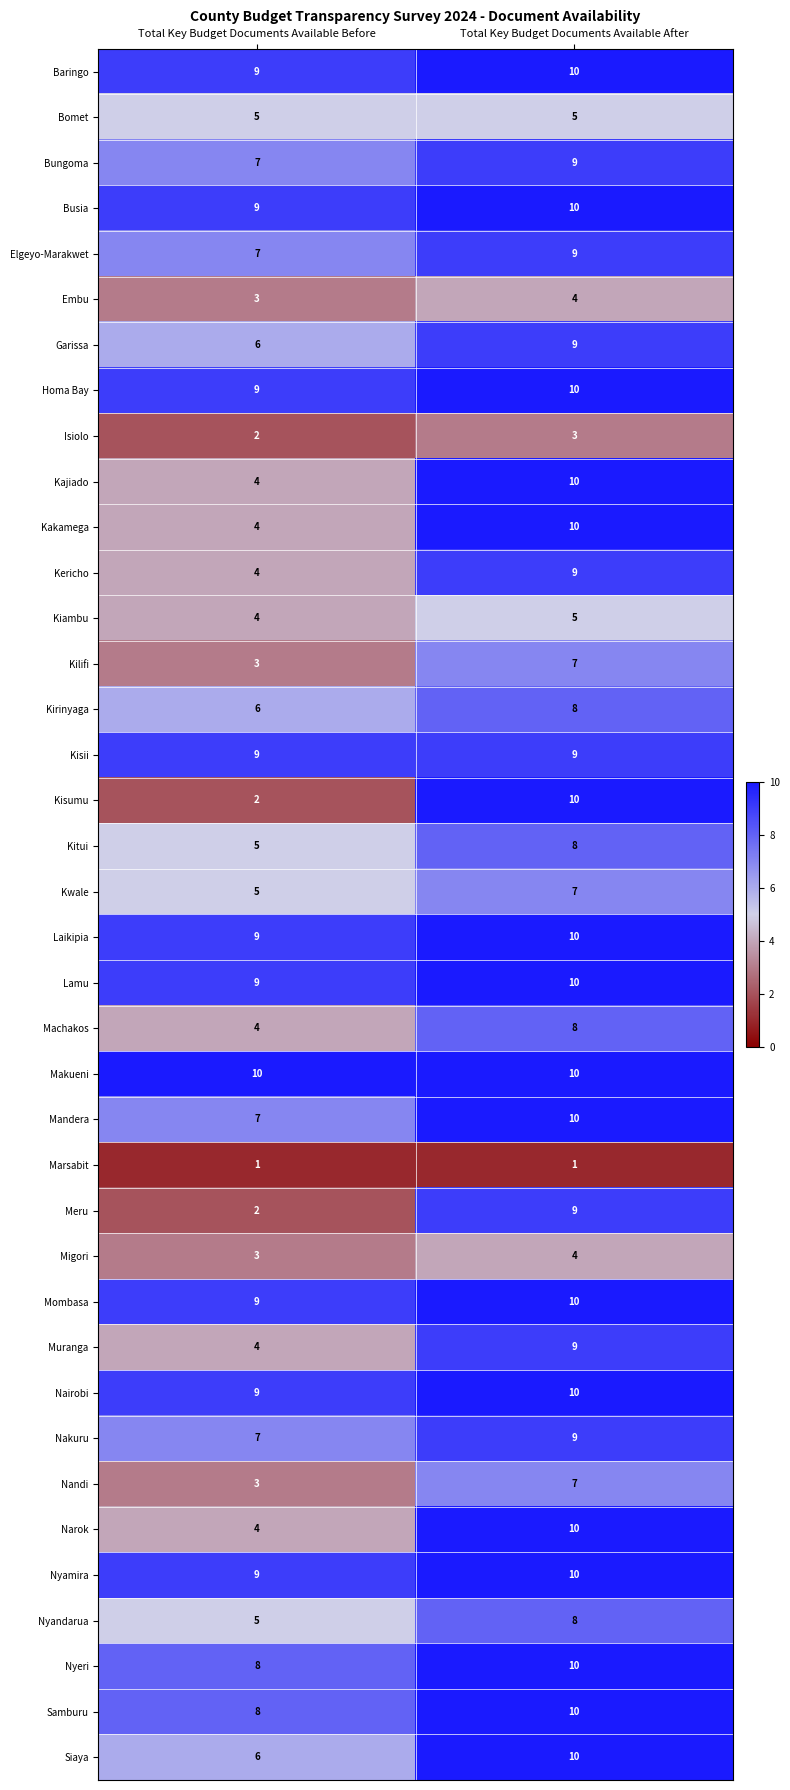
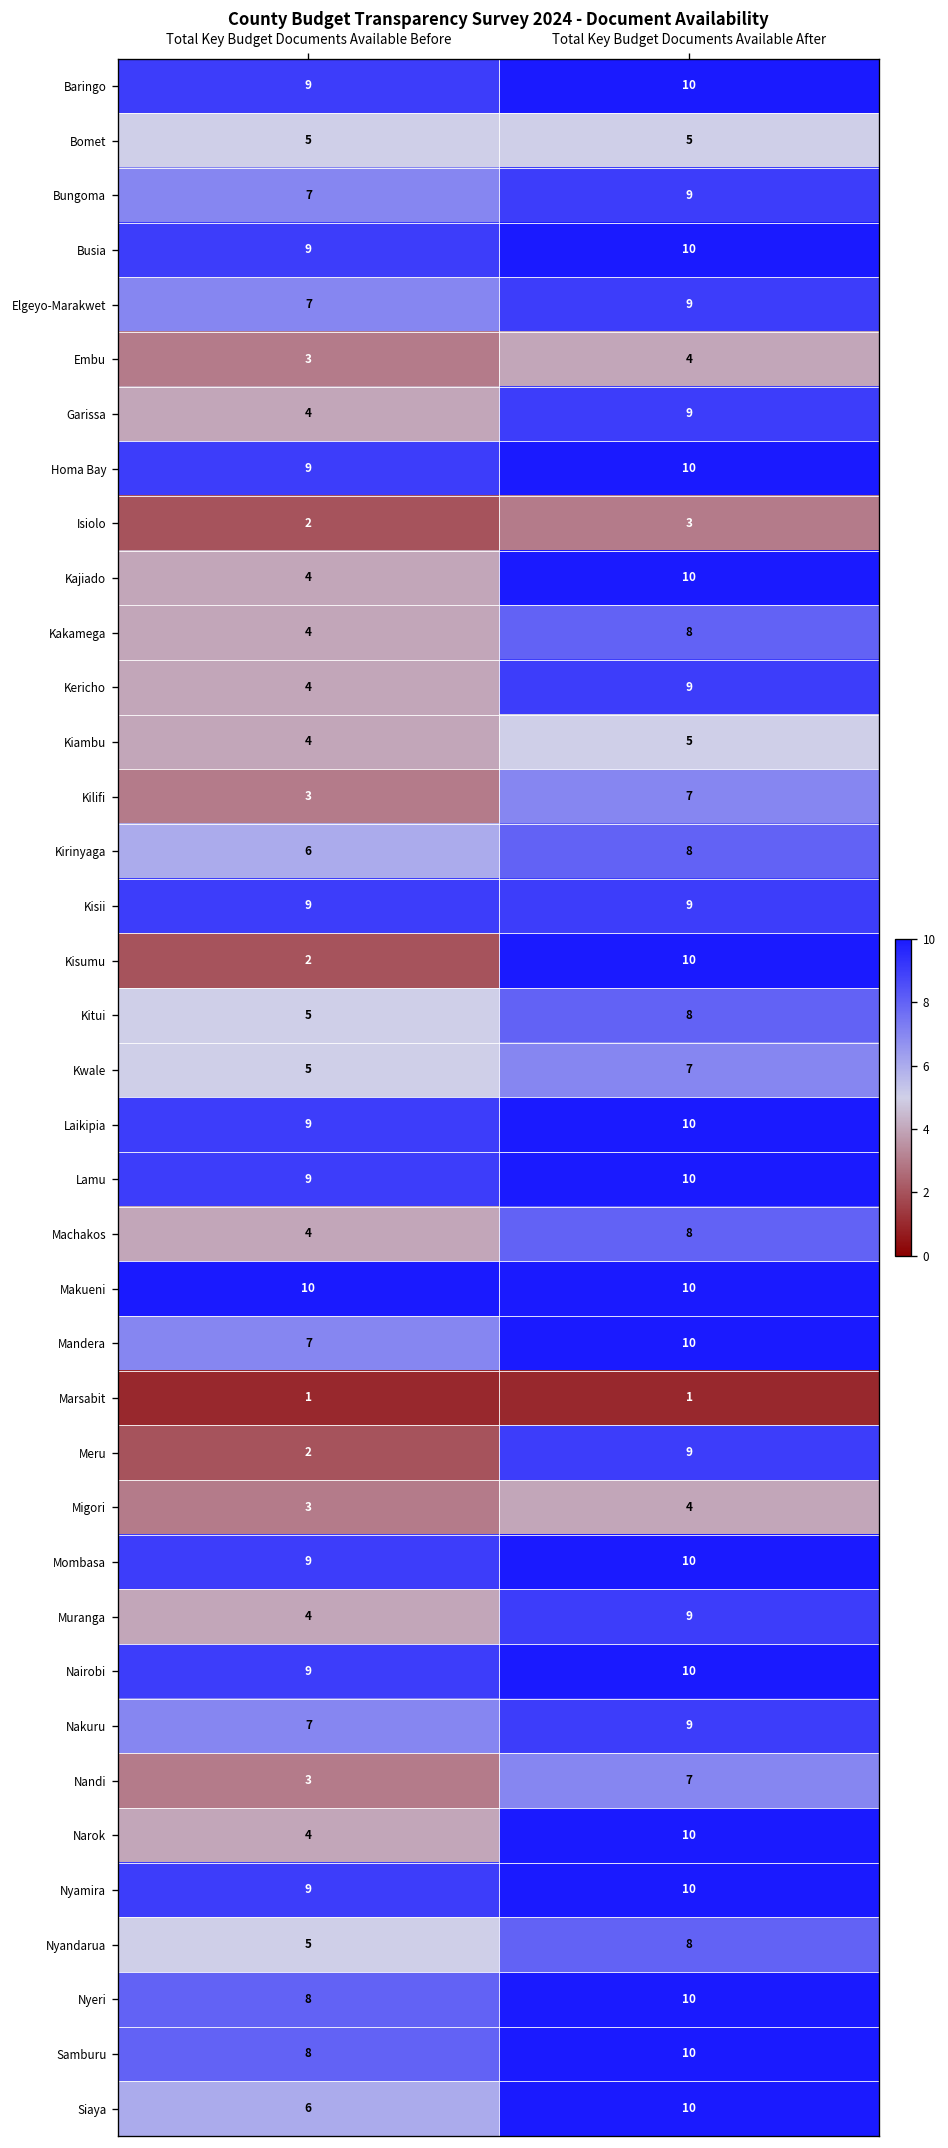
Garissa, Total Key Budget Documents Available Before: 6 -> 4
Kakamega, Total Key Budget Documents Available After: 10 -> 8
